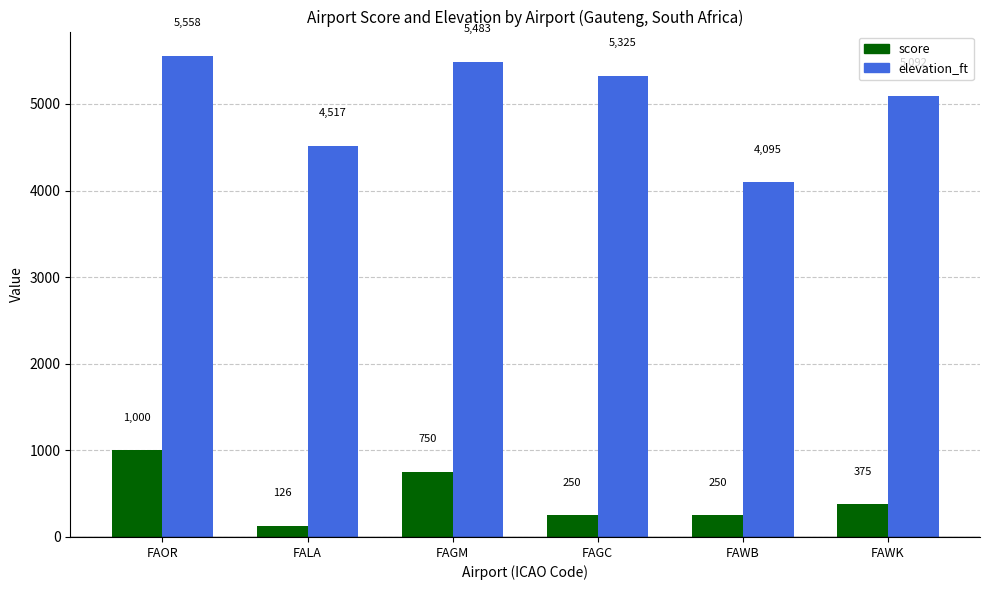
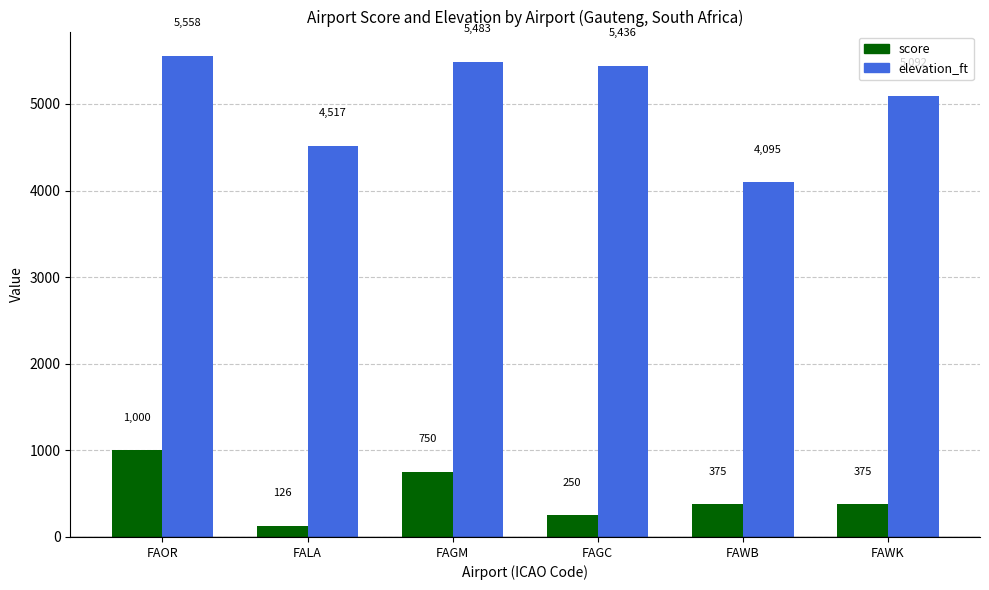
elevation_ft, FAGC: 5,325 -> 5,436
score, FAWB: 250 -> 375
